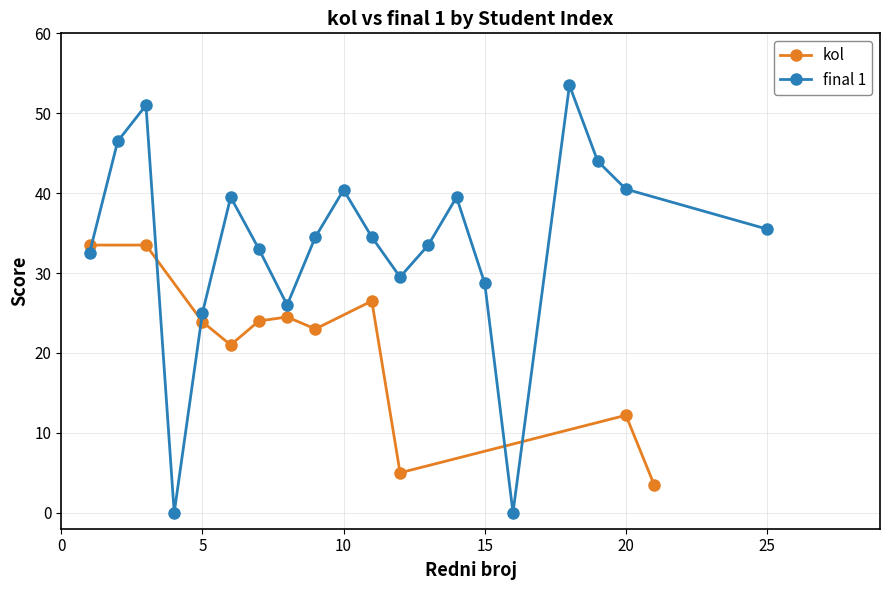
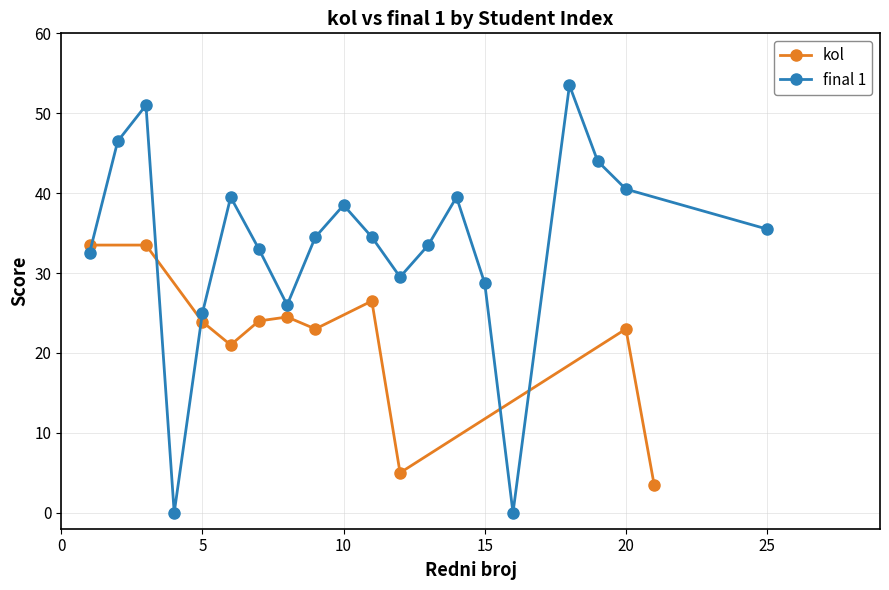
final 1, 10: 40 -> 39
kol, 20: 12 -> 23
